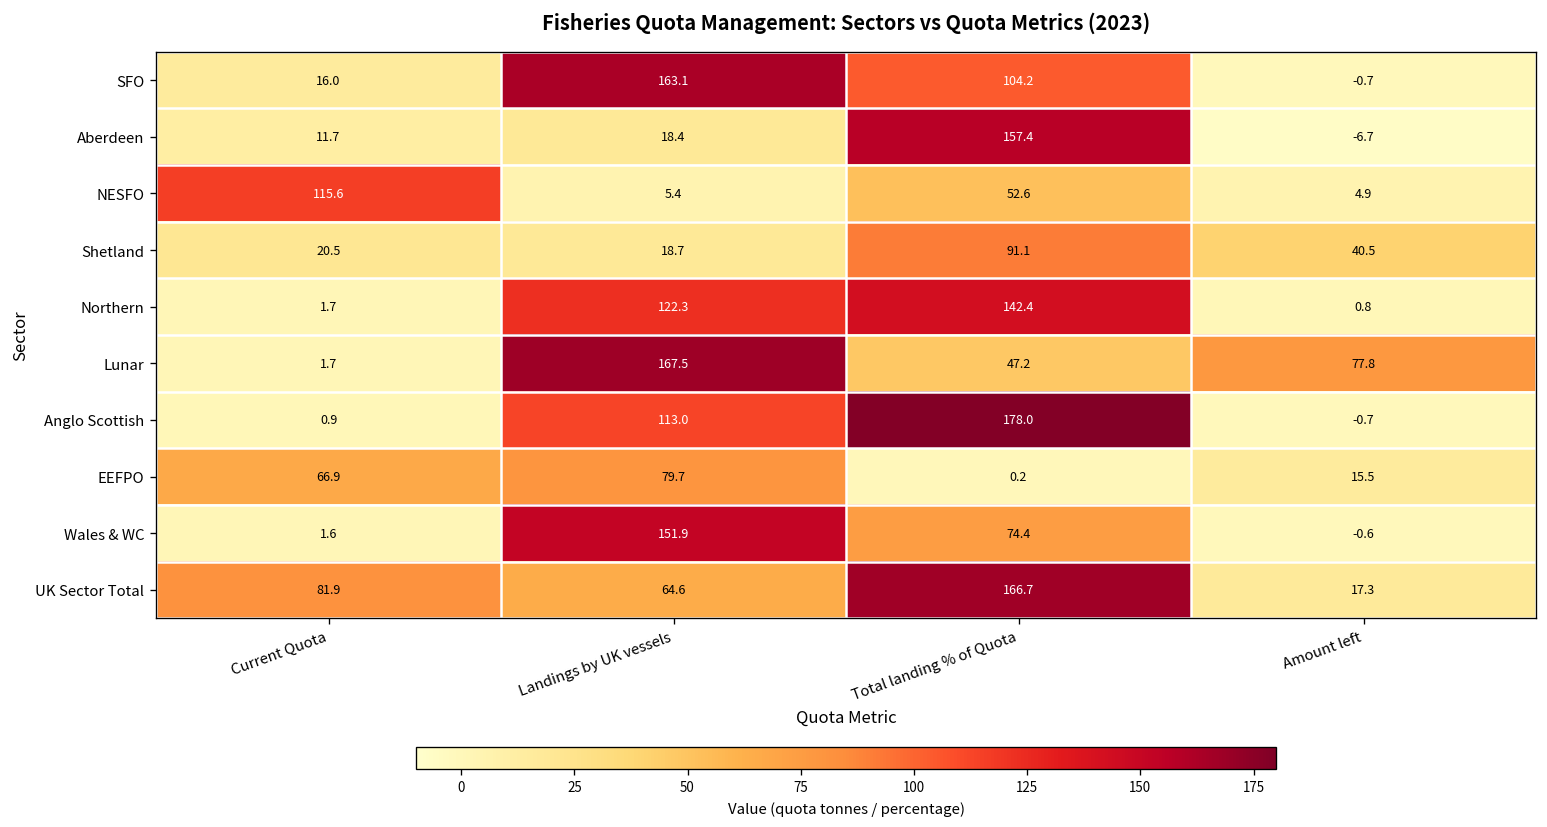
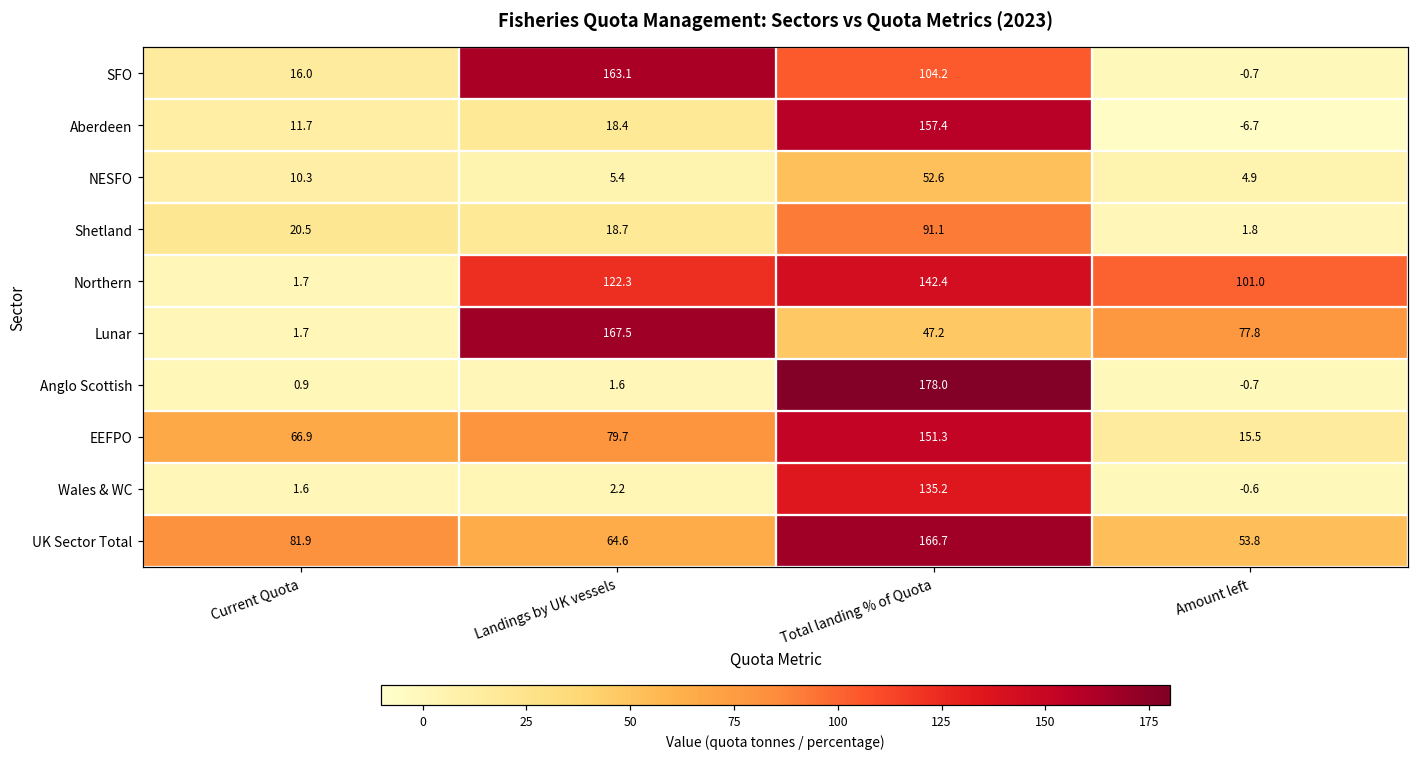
NESFO, Current Quota: 115.6 -> 10.3
Shetland, Amount left: 40.5 -> 1.8
Northern, Amount left: 0.8 -> 101.0
Anglo Scottish, Landings by UK vessels: 113.0 -> 1.6
EEFPO, Total landing % of Quota: 0.2 -> 151.3
Wales & WC, Landings by UK vessels: 151.9 -> 2.2
Wales & WC, Total landing % of Quota: 74.4 -> 135.2
UK Sector Total, Amount left: 17.3 -> 53.8
